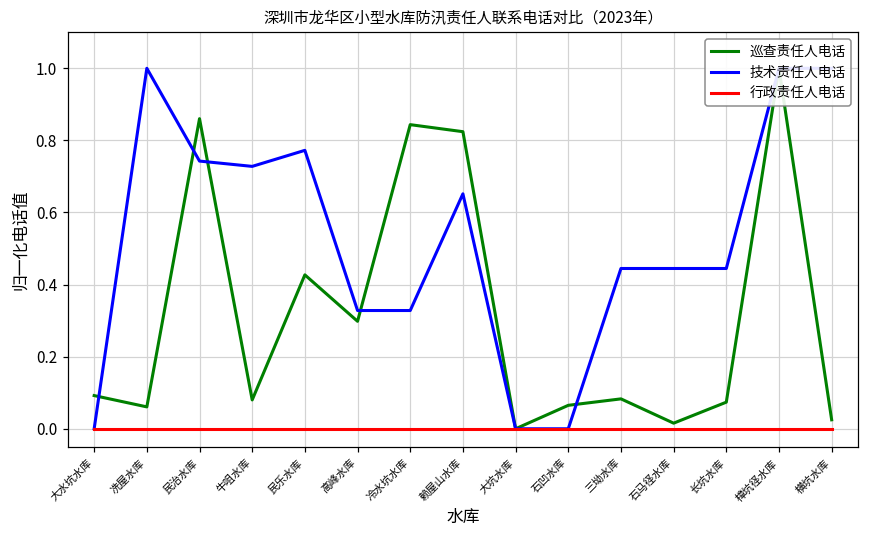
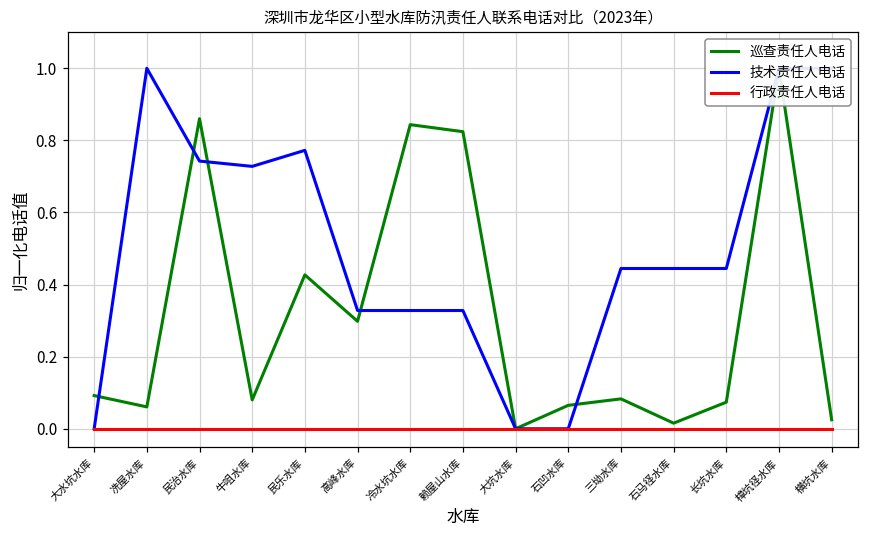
技术责任人电话, 赖屋山水库: 0.65 -> 0.33
